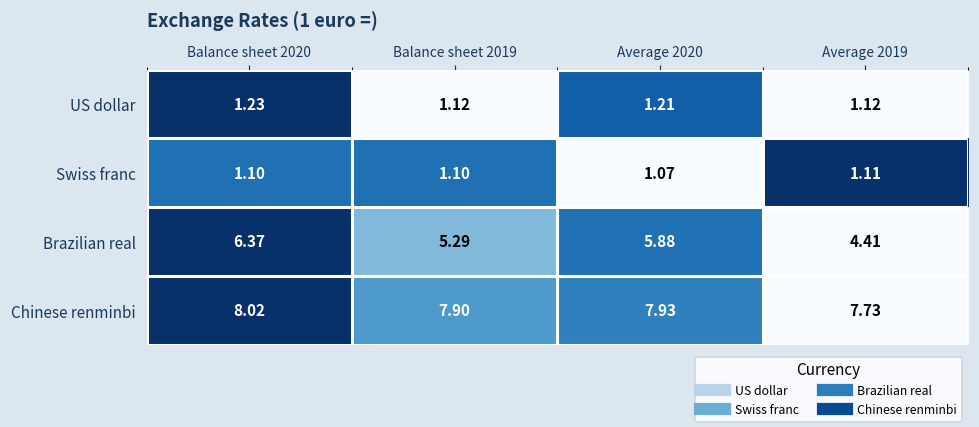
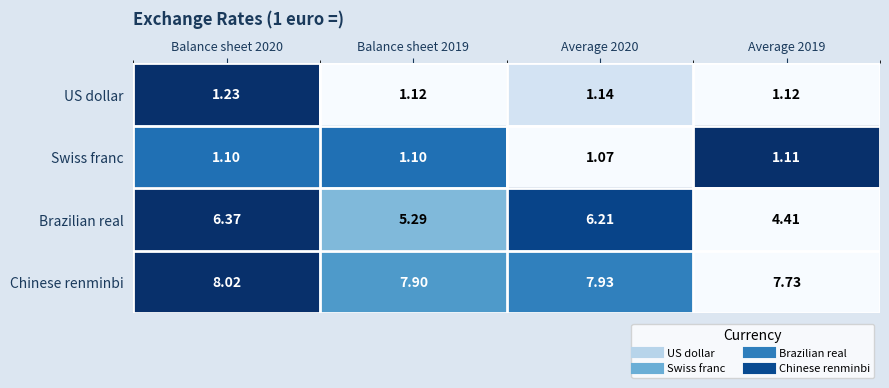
US dollar, Average 2020: 1.21 -> 1.14
Brazilian real, Average 2020: 5.88 -> 6.21
